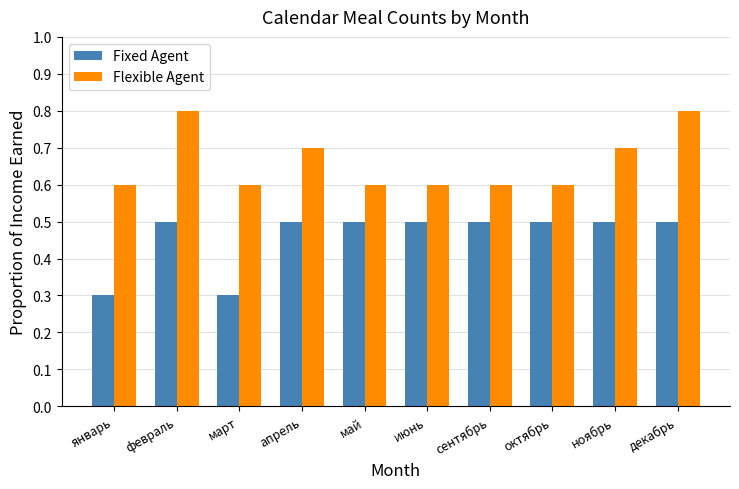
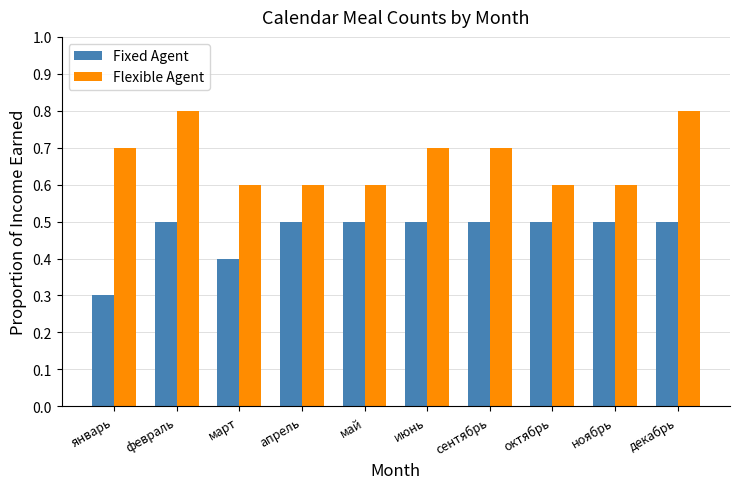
Flexible Agent, январь: 0.60 -> 0.70
Fixed Agent, март: 0.30 -> 0.40
Flexible Agent, апрель: 0.70 -> 0.60
Flexible Agent, июнь: 0.60 -> 0.70
Flexible Agent, сентябрь: 0.60 -> 0.70
Flexible Agent, ноябрь: 0.70 -> 0.60
